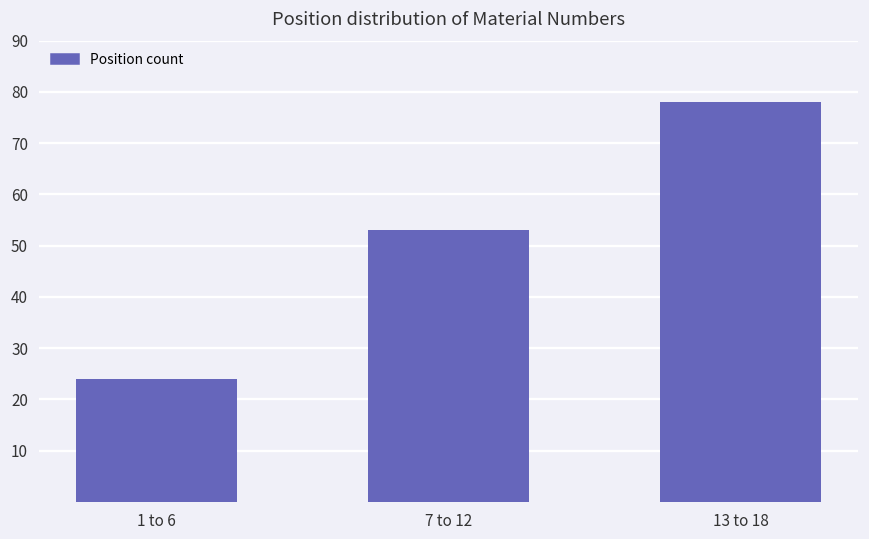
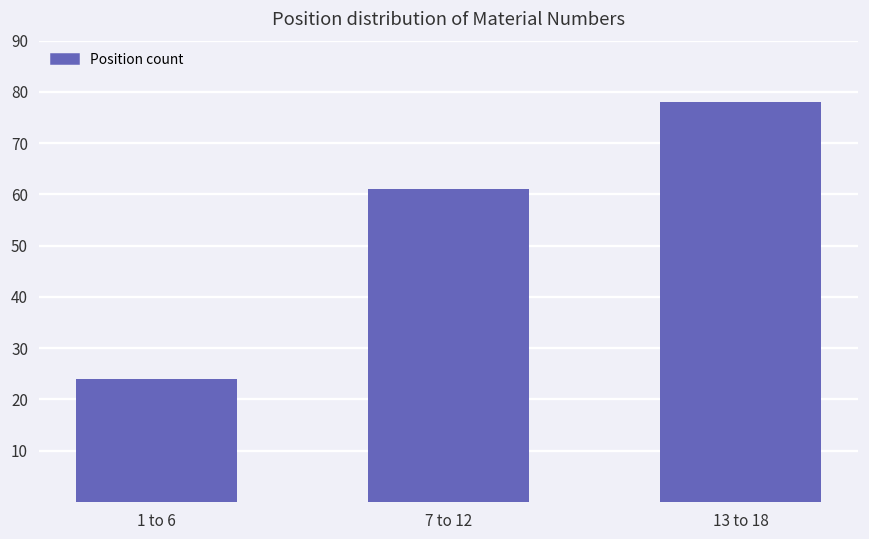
7 to 12: 53 -> 61
